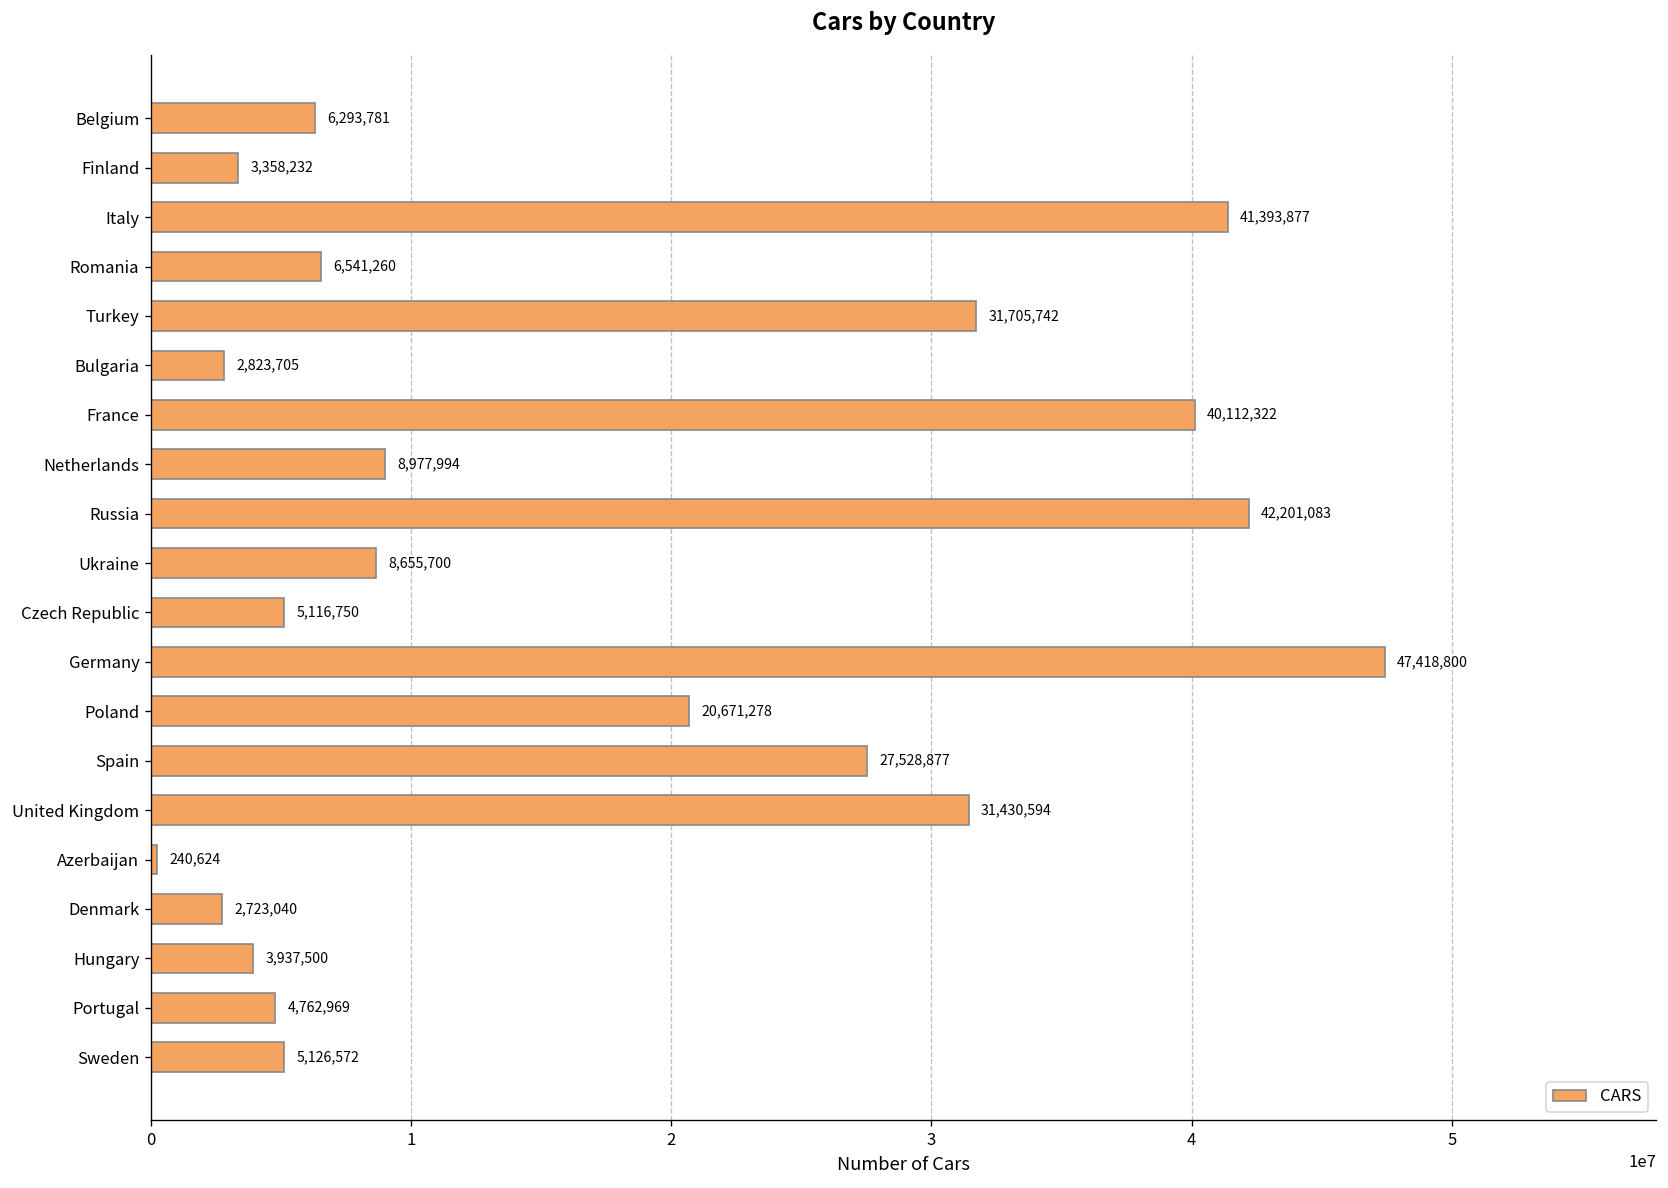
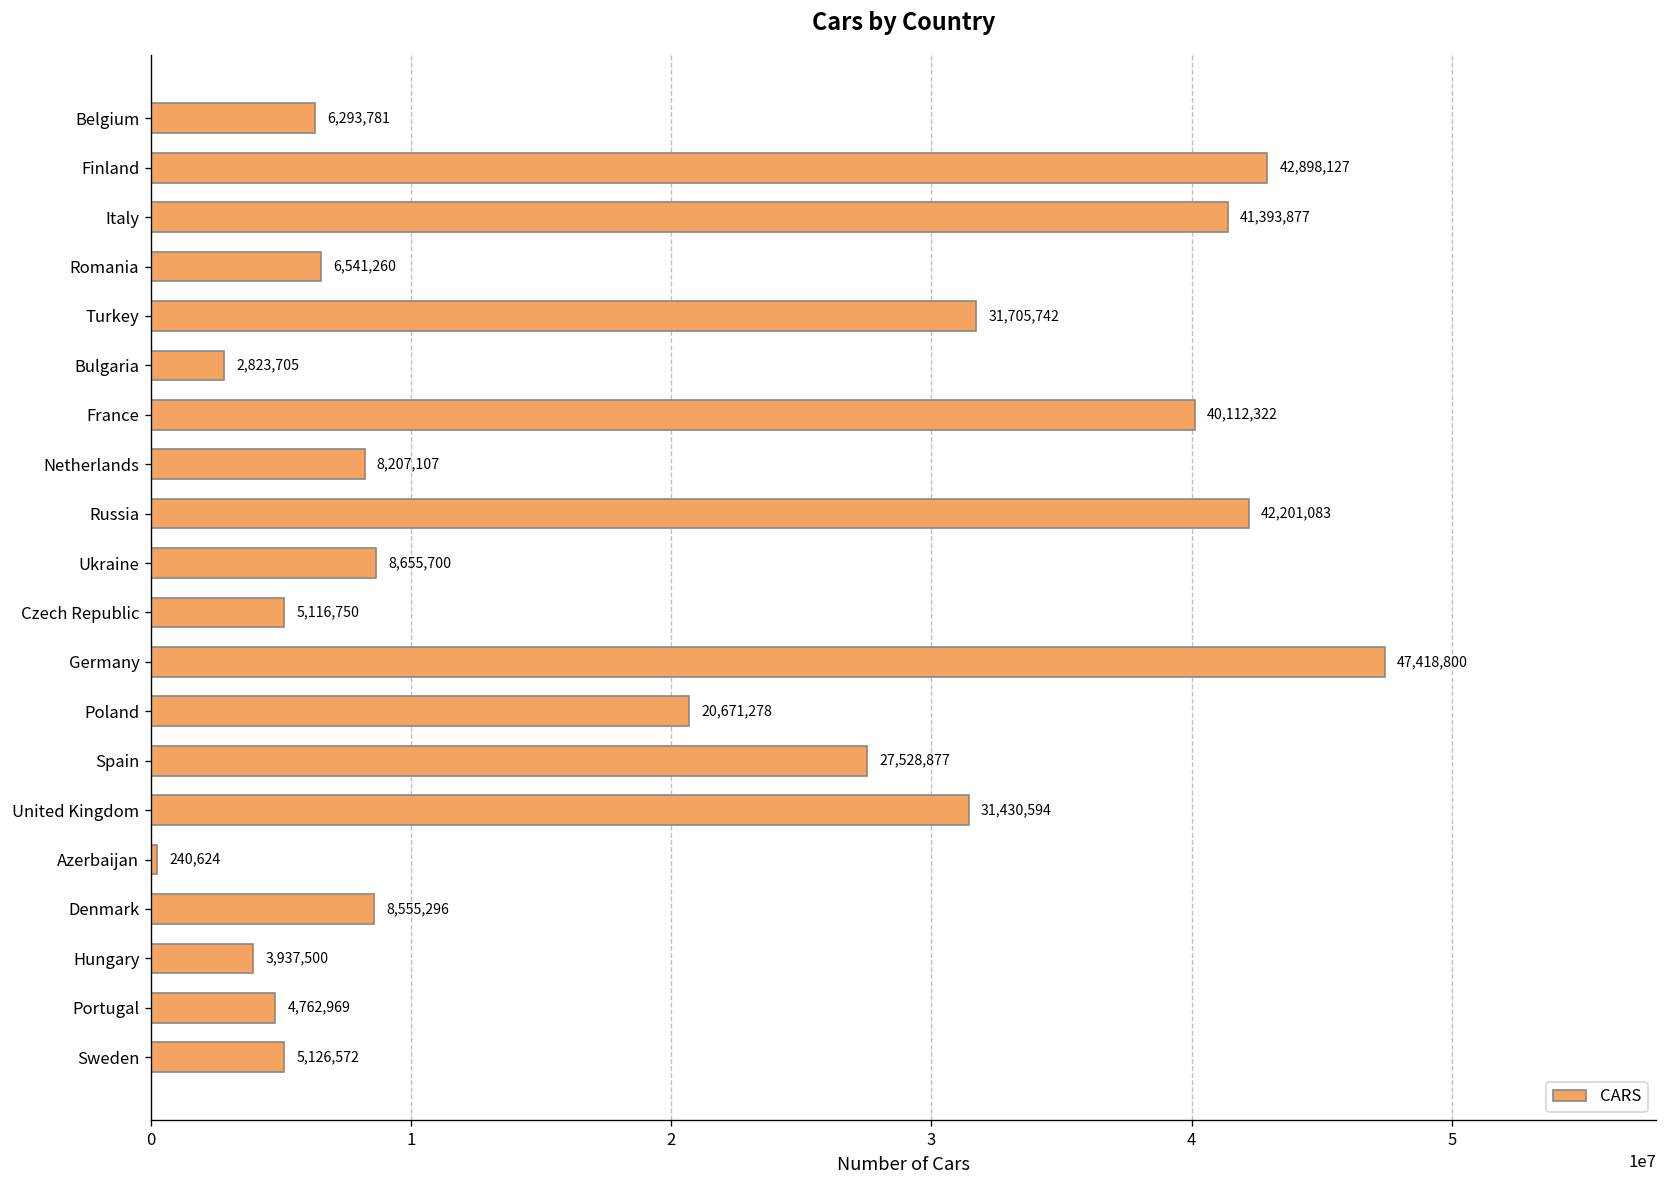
Finland: 3,358,232 -> 42,898,127
Netherlands: 8,977,994 -> 8,207,107
Denmark: 2,723,040 -> 8,555,296
